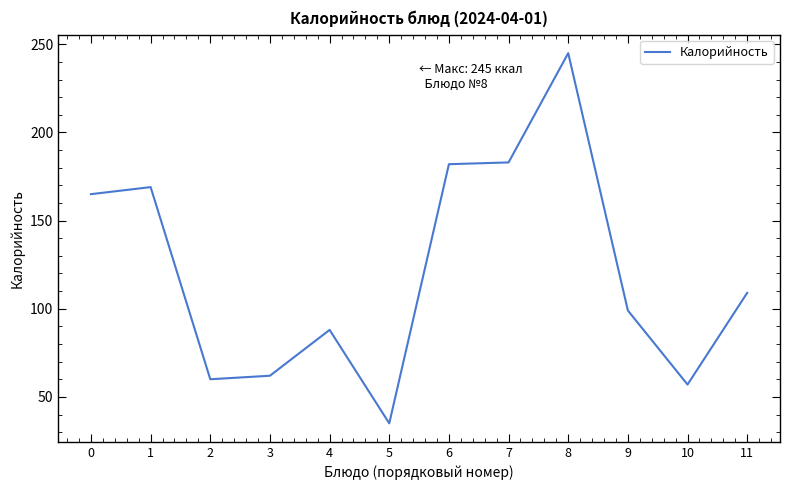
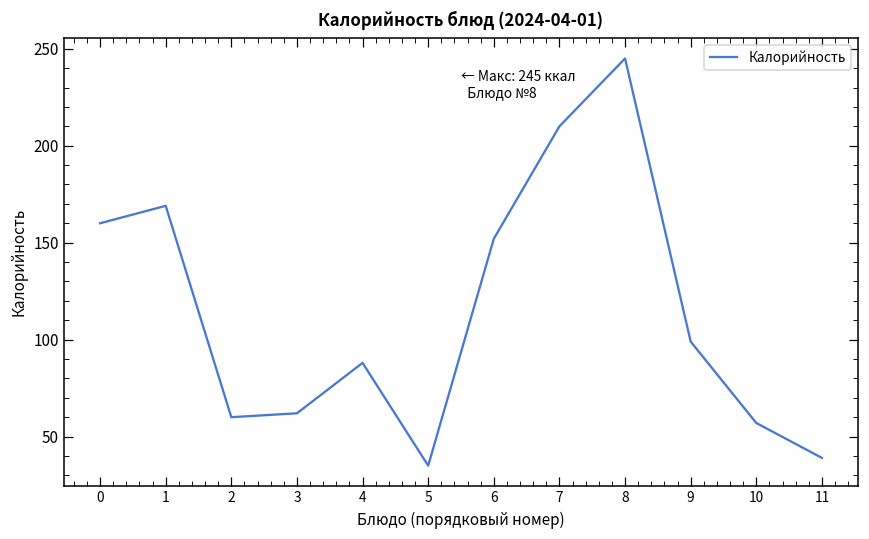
0: 165 -> 160
6: 182 -> 152
7: 183 -> 210
11: 109 -> 39
